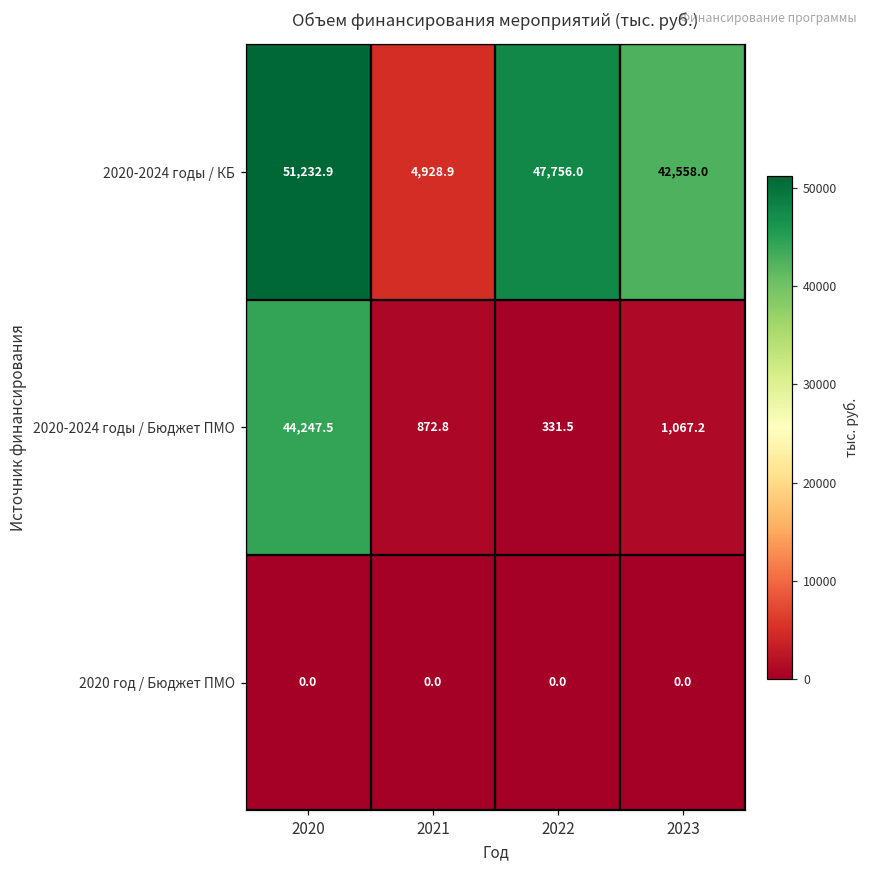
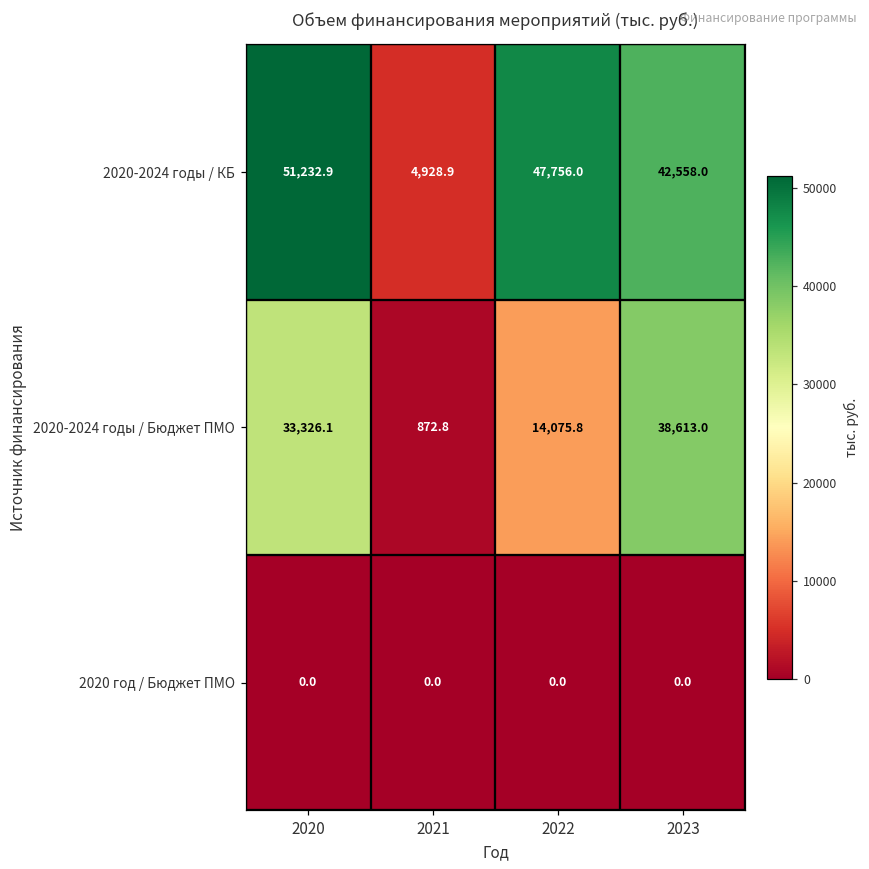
2020-2024 годы / Бюджет ПМО, 2020: 44,247.5 -> 33,326.1
2020-2024 годы / Бюджет ПМО, 2022: 331.5 -> 14,075.8
2020-2024 годы / Бюджет ПМО, 2023: 1,067.2 -> 38,613.0
